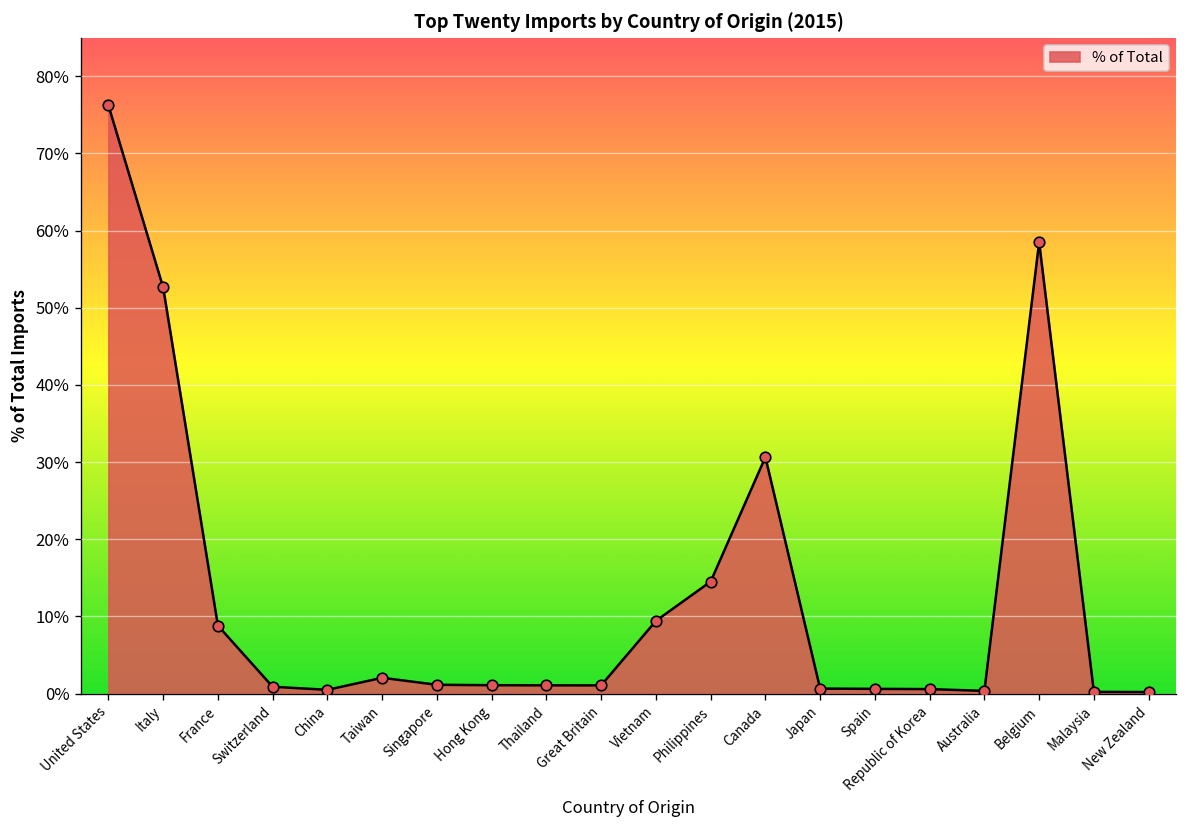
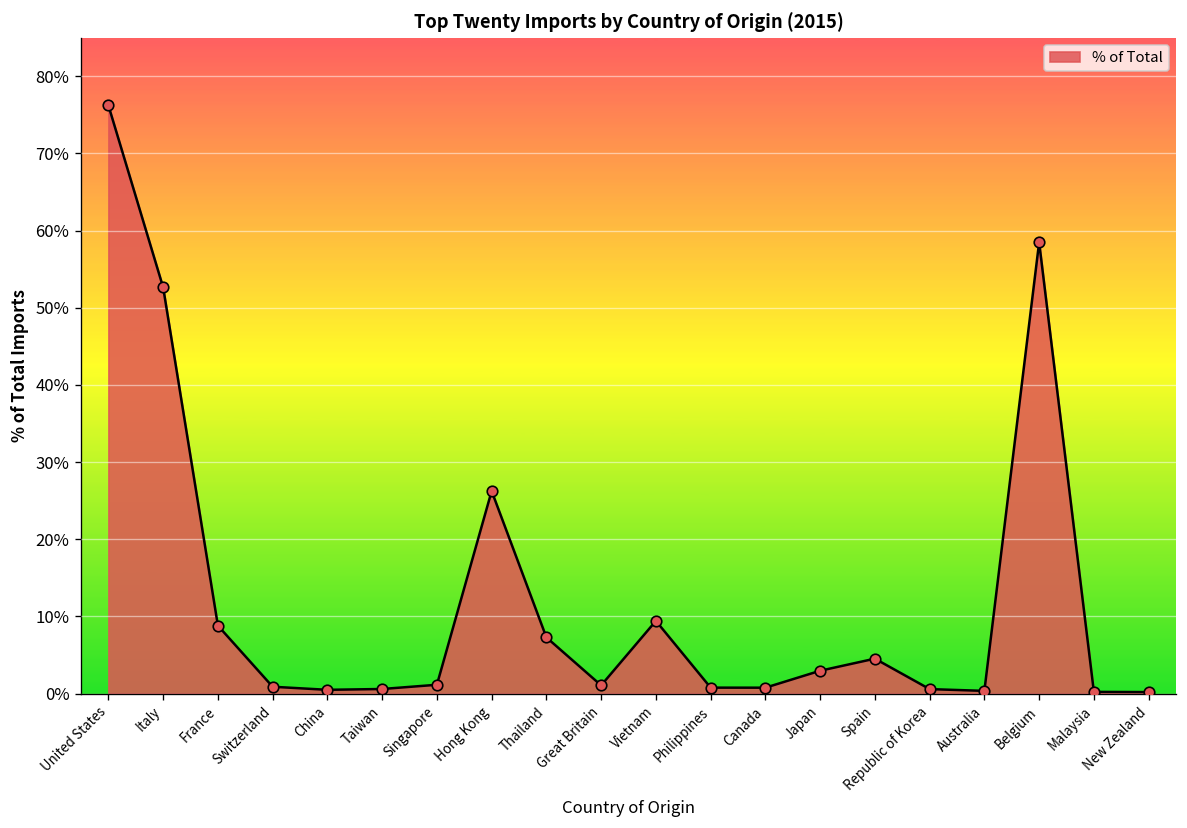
Taiwan: 2% -> 1%
Hong Kong: 1% -> 26%
Thailand: 1% -> 7%
Philippines: 15% -> 1%
Canada: 31% -> 1%
Japan: 1% -> 3%
Spain: 1% -> 5%
